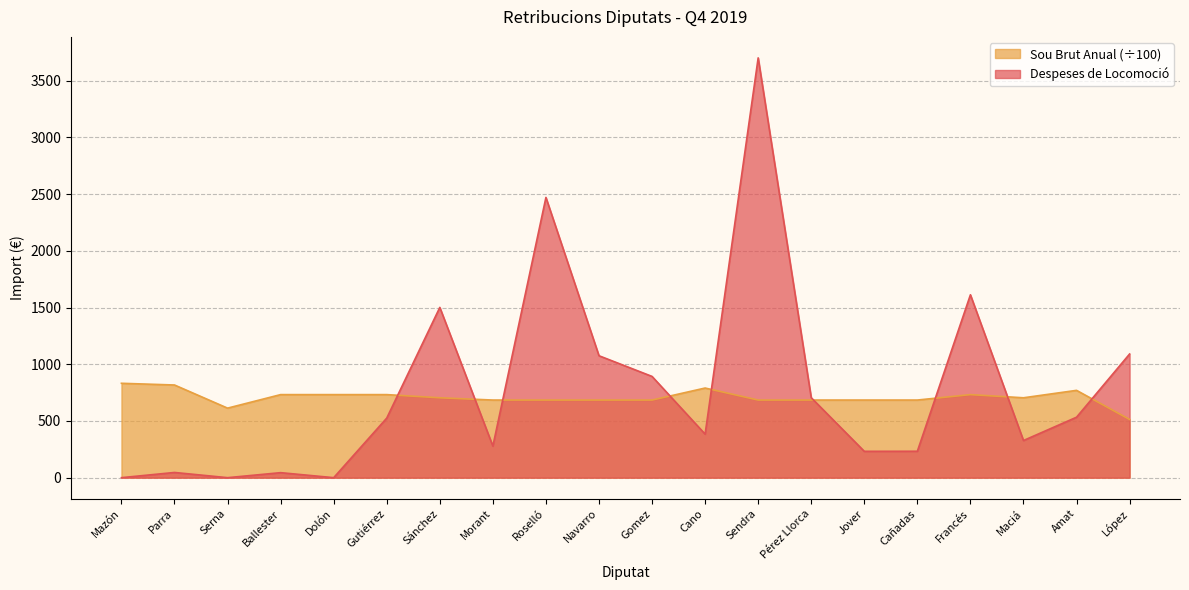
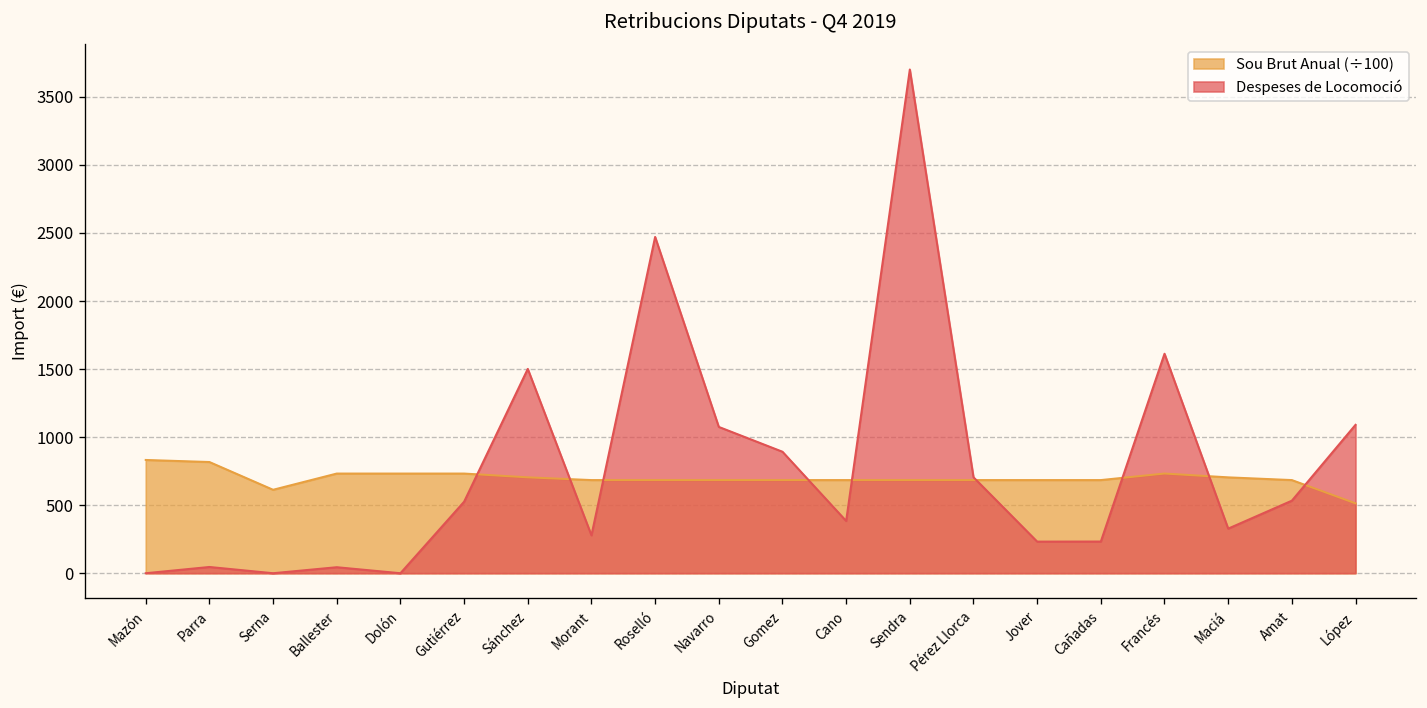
Sou Brut Anual (÷100), Cano: 790 -> 680
Sou Brut Anual (÷100), Amat: 770 -> 680
